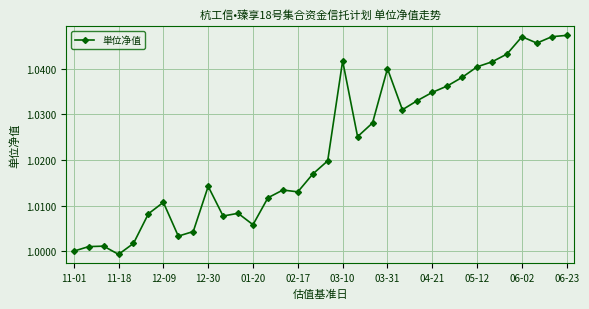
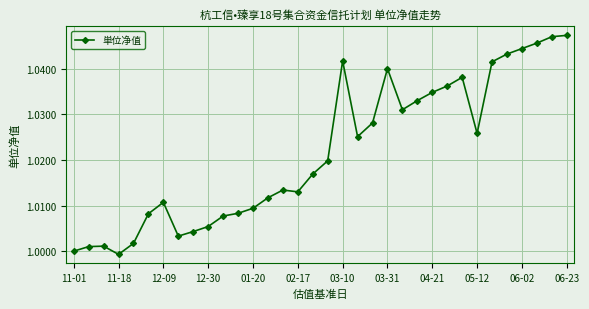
12-30: 1.014 -> 1.005
01-20: 1.006 -> 1.009
05-12: 1.040 -> 1.026
06-02: 1.047 -> 1.044
